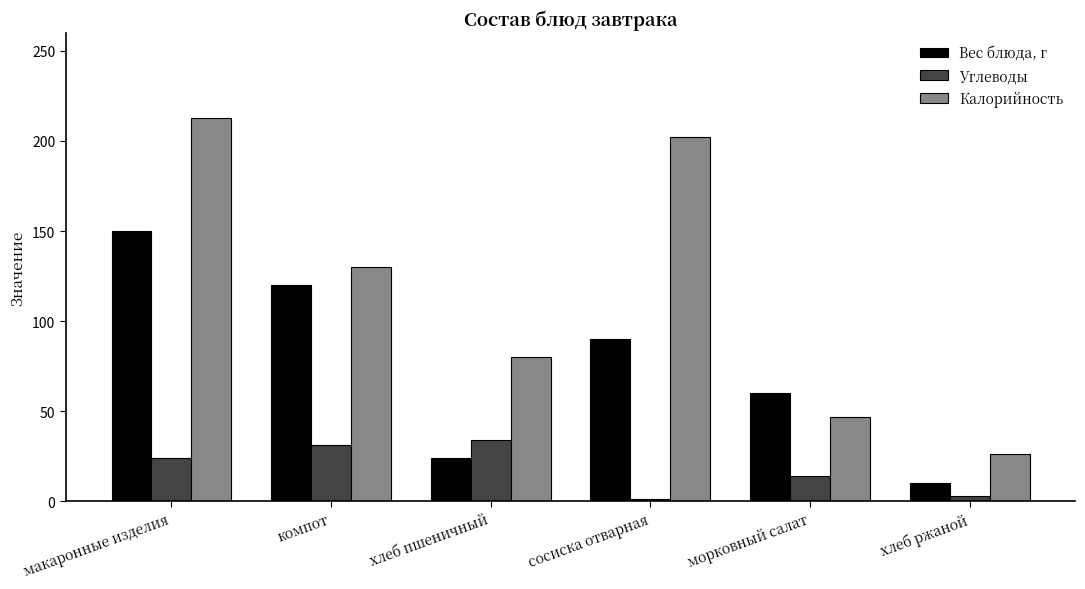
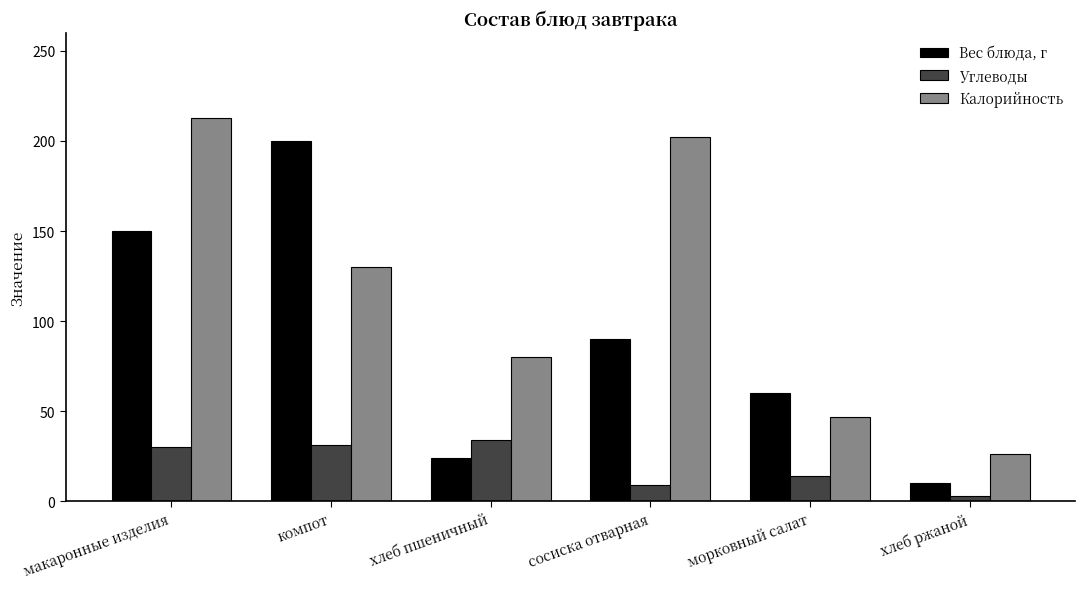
Углеводы, макаронные изделия: 24 -> 30
Вес блюда, г, компот: 120 -> 200
Углеводы, сосиска отварная: 1 -> 9
